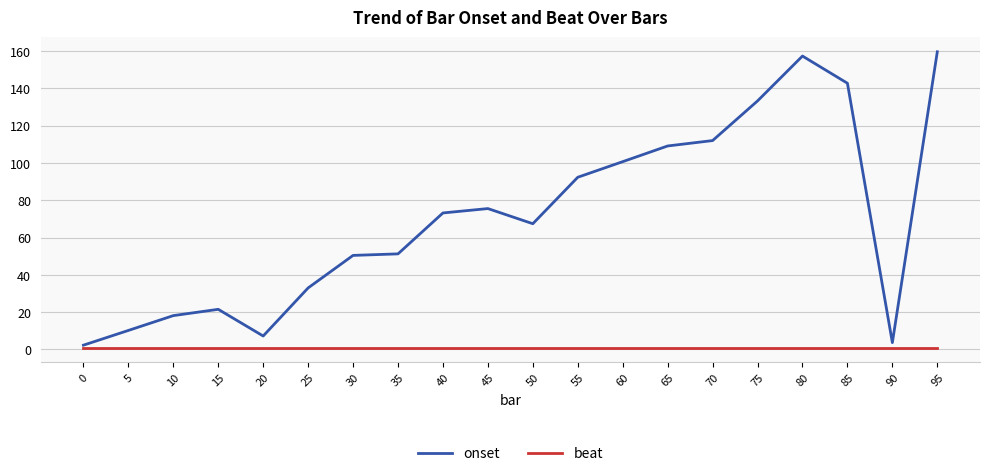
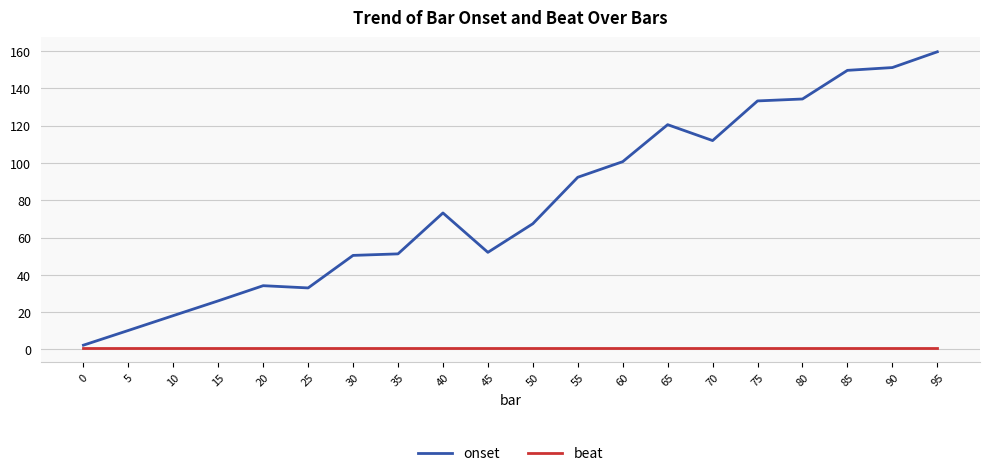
onset, 15: 22 -> 26
onset, 20: 7 -> 34
onset, 45: 76 -> 52
onset, 65: 109 -> 120
onset, 80: 157 -> 134
onset, 85: 143 -> 150
onset, 90: 4 -> 151
